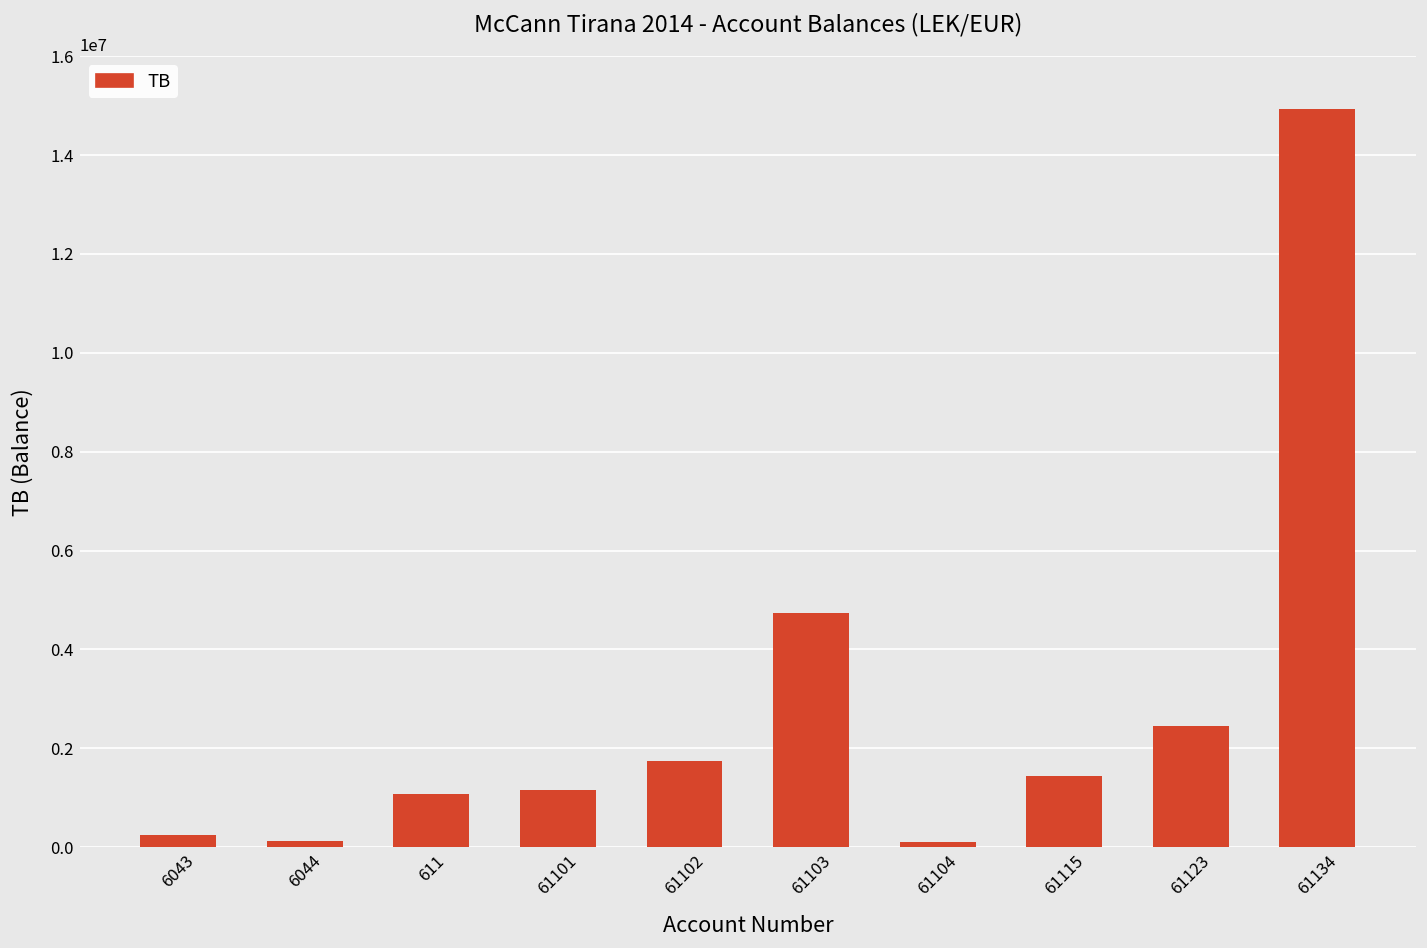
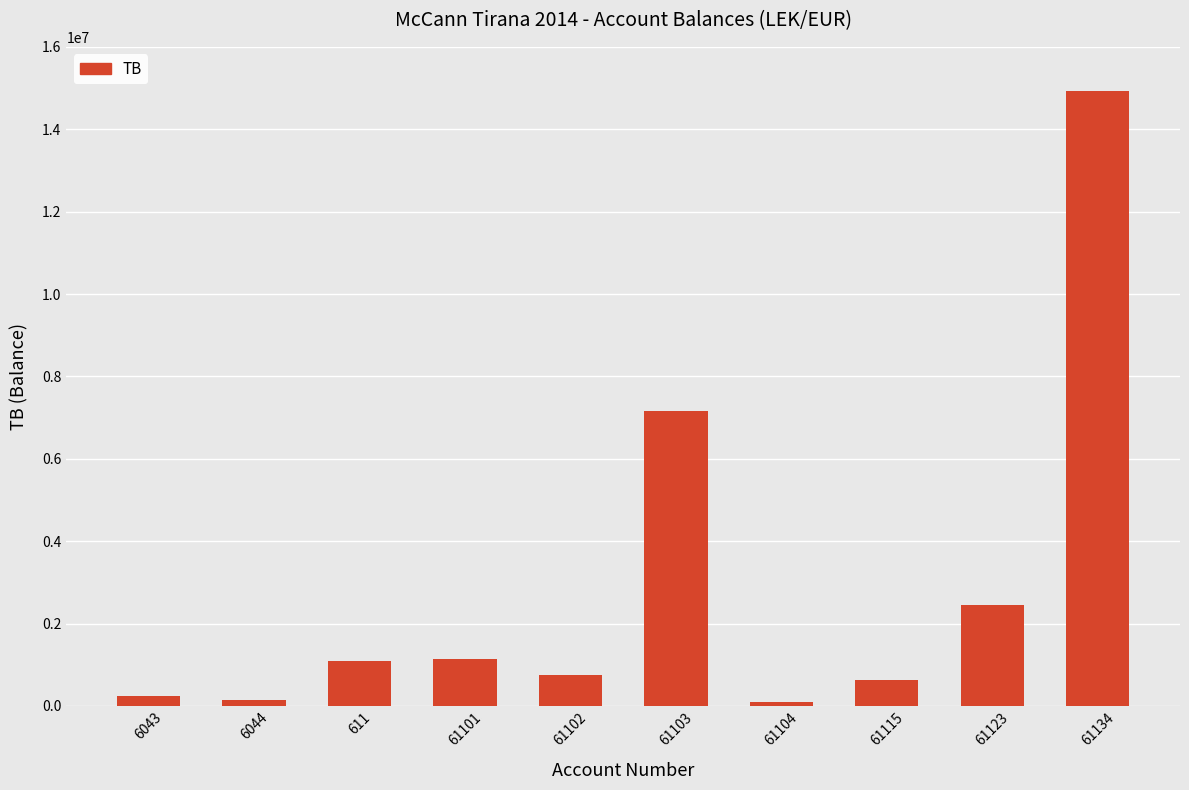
61102: 1700000 -> 700000
61103: 4700000 -> 7200000
61115: 1400000 -> 600000
